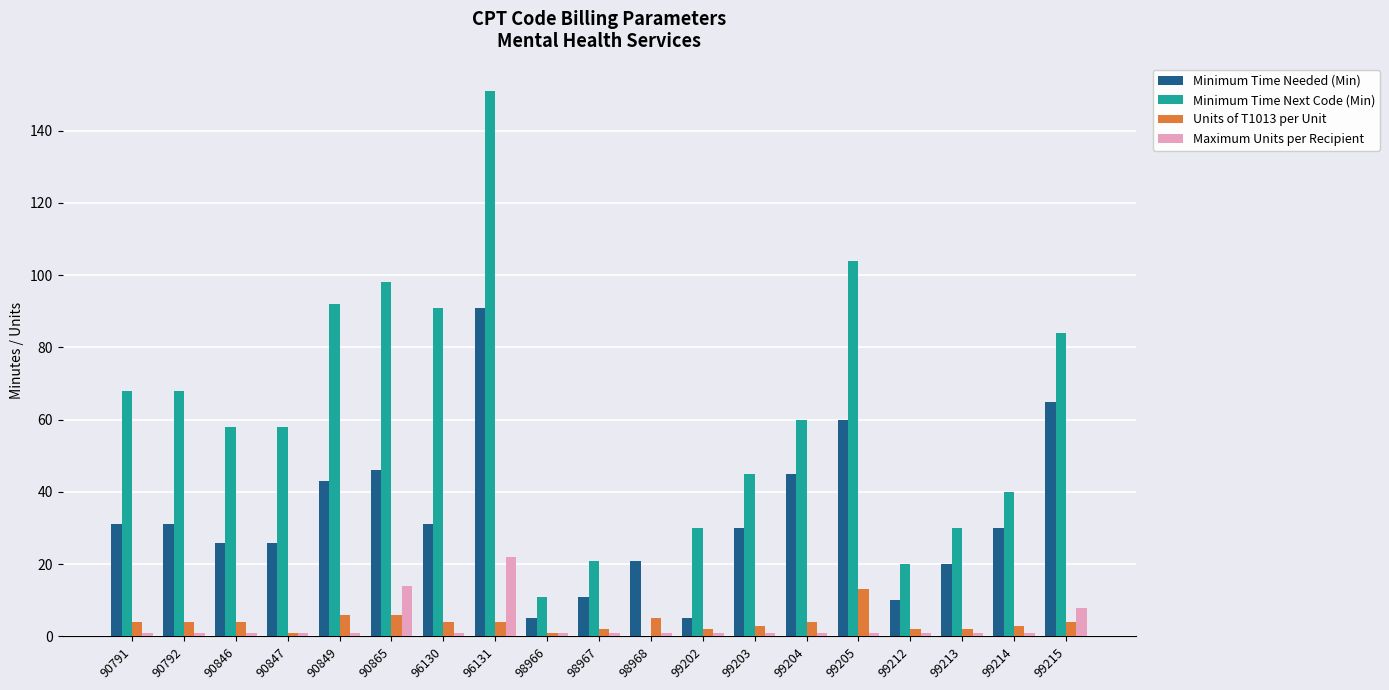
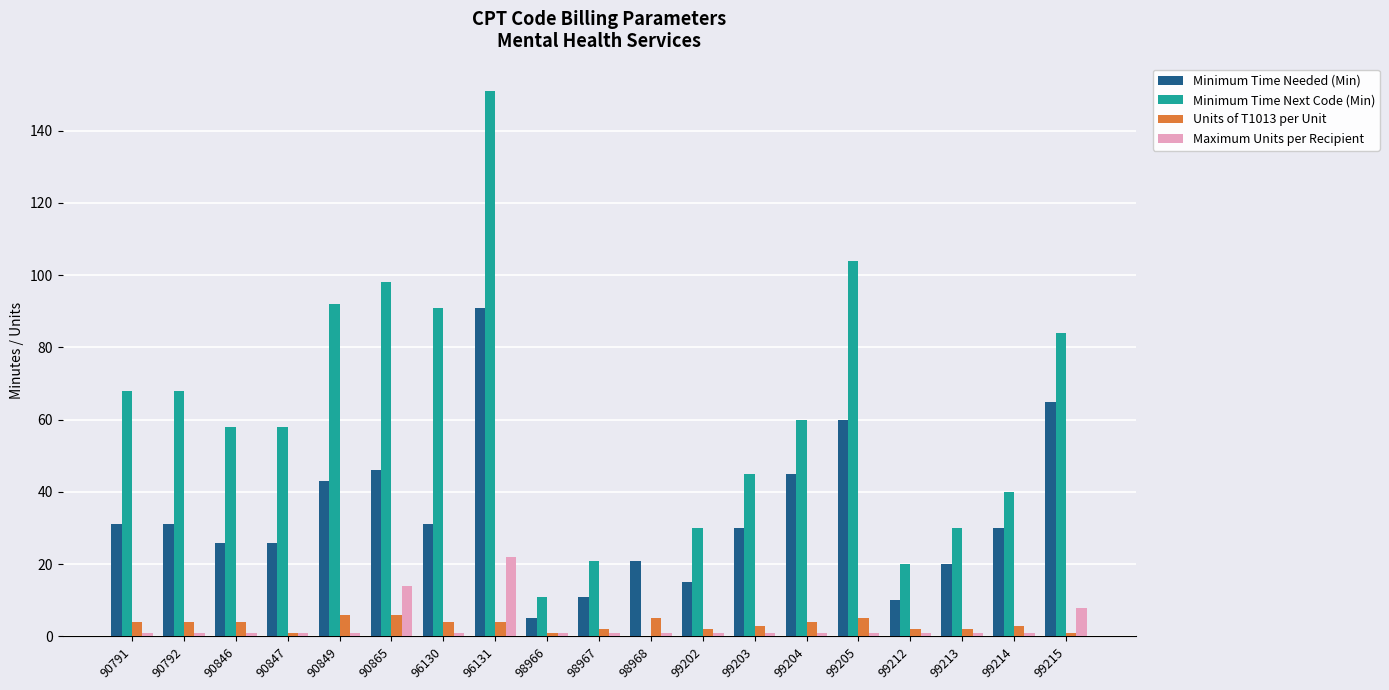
Minimum Time Needed (Min), 99202: 5 -> 15
Units of T1013 per Unit, 99205: 13 -> 5
Units of T1013 per Unit, 99215: 4 -> 1
